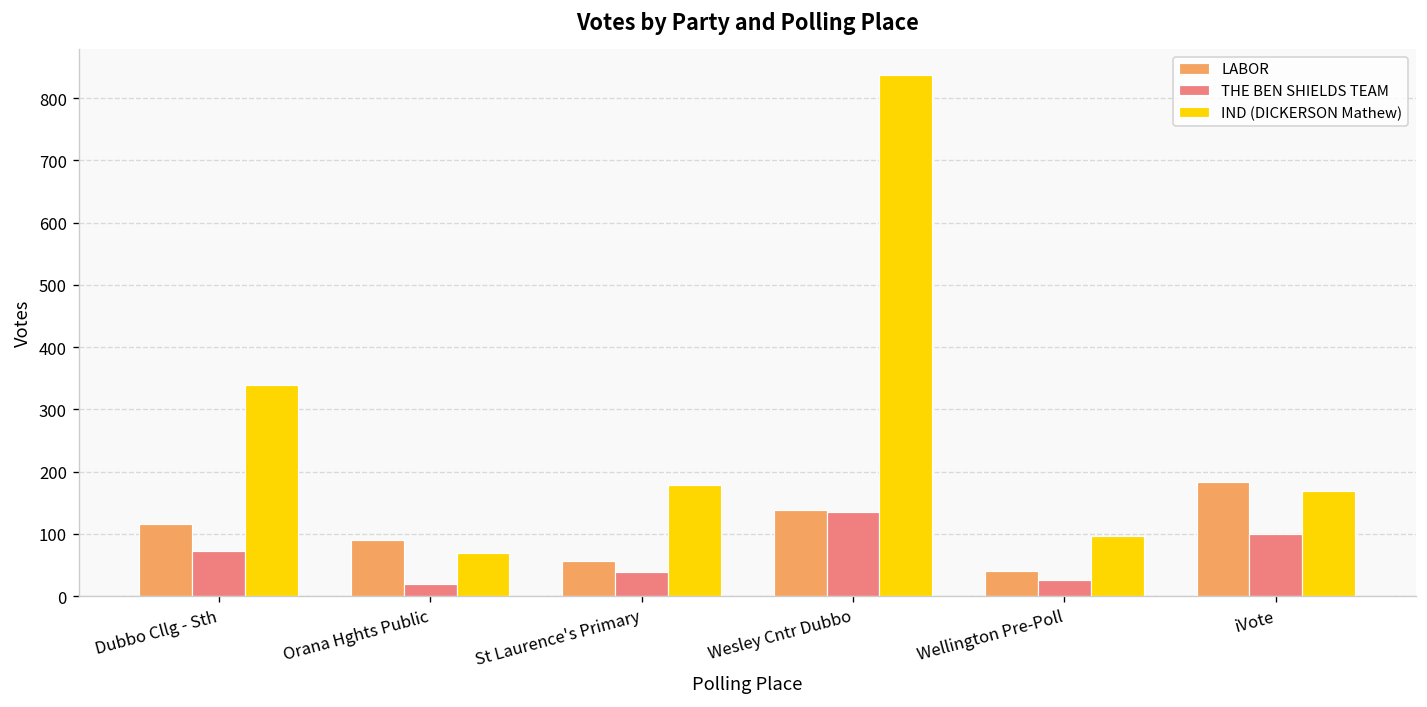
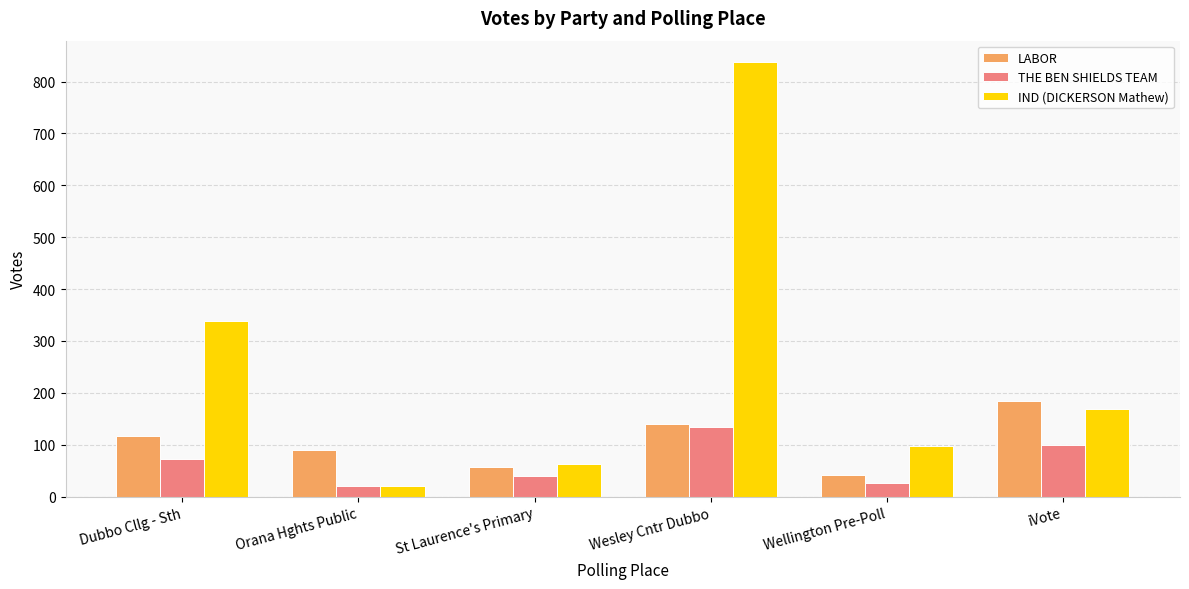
IND (DICKERSON Mathew), Orana Hghts Public: 70 -> 20
IND (DICKERSON Mathew), St Laurence's Primary: 180 -> 60
